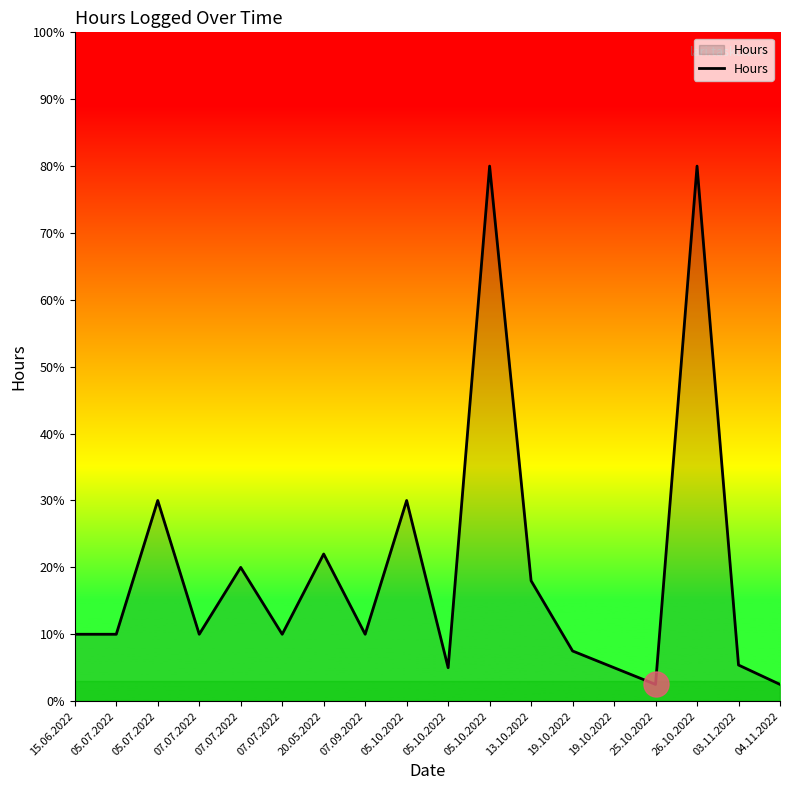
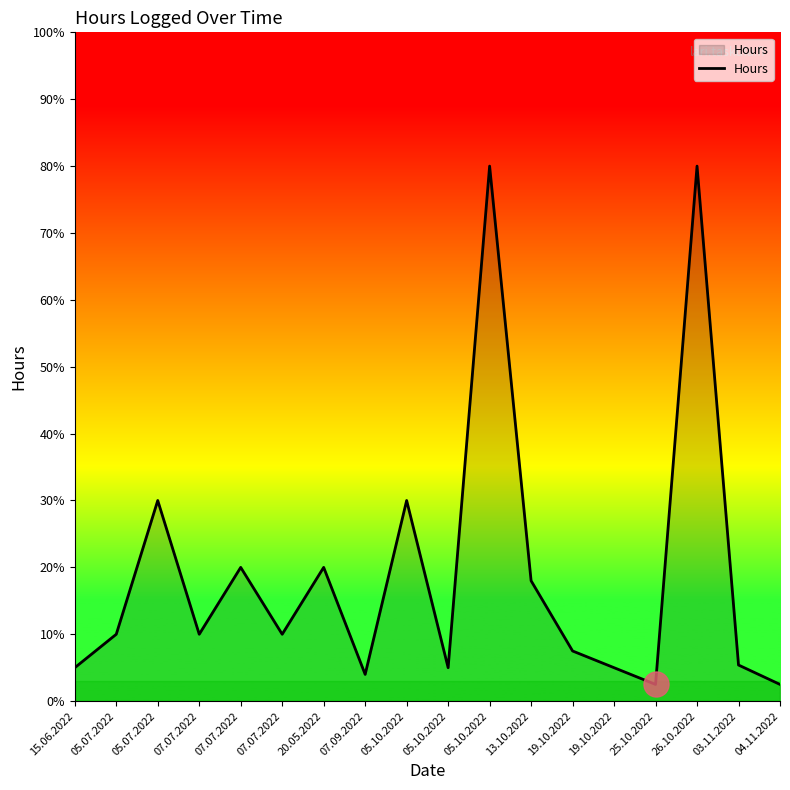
Hours, 15.06.2022: 10% -> 5%
Hours, 20.05.2022: 22% -> 20%
Hours, 07.09.2022: 10% -> 4%
